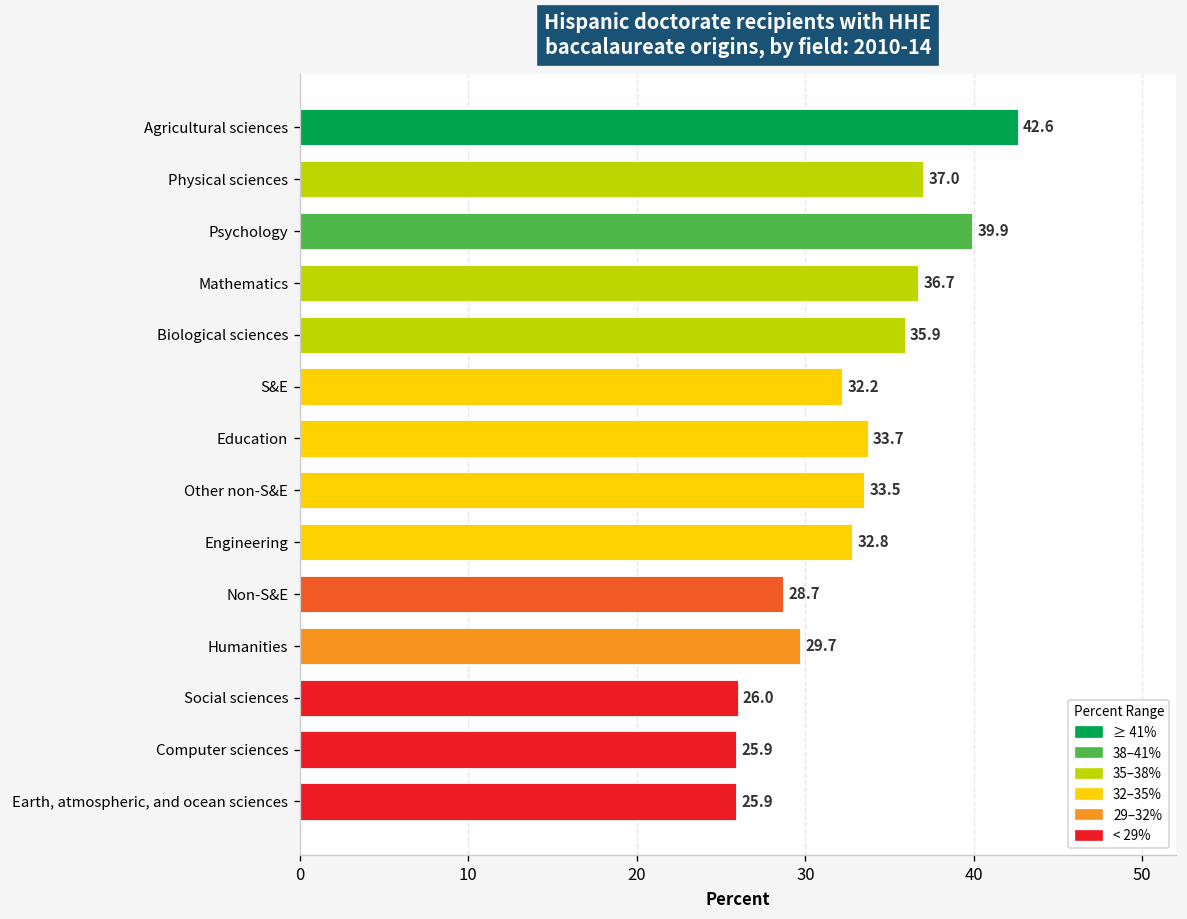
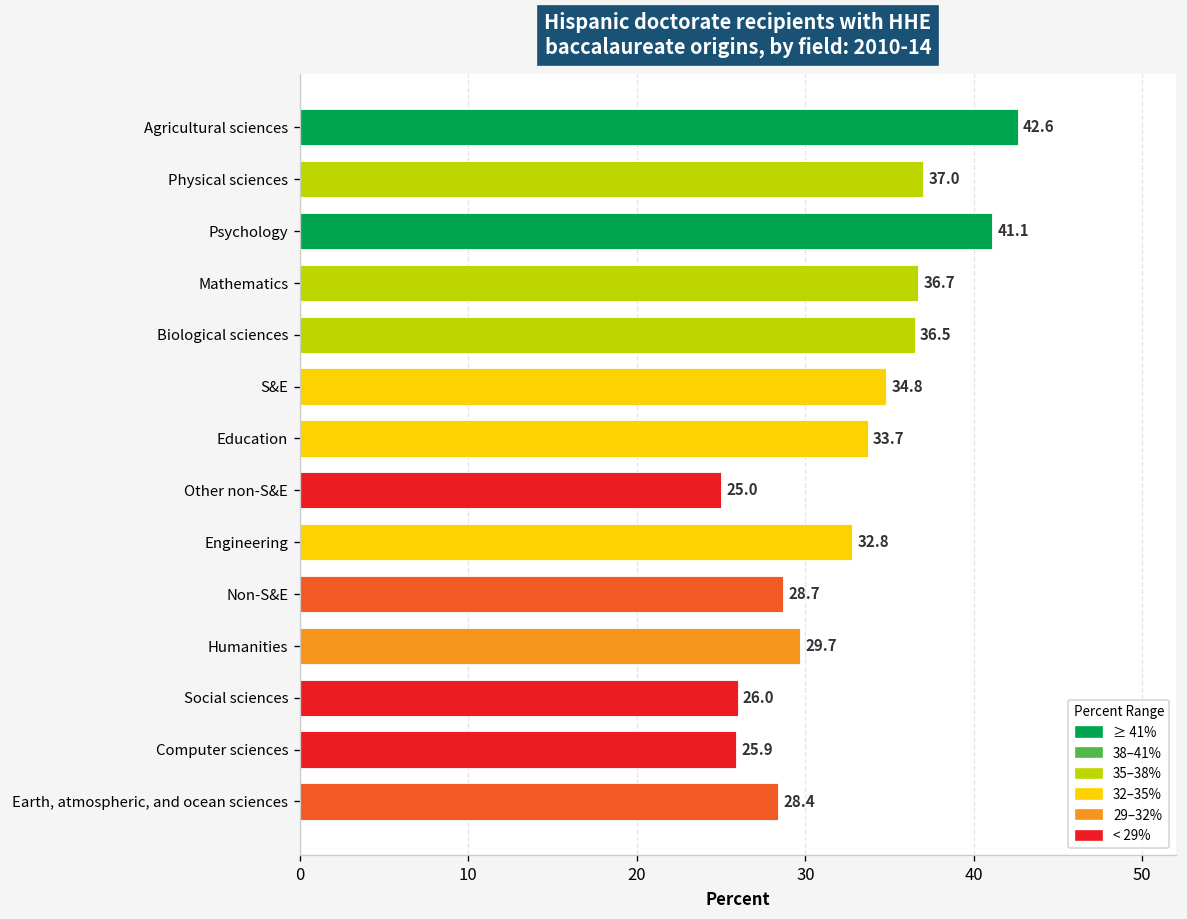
Psychology: 39.9 -> 41.1
Biological sciences: 35.9 -> 36.5
S&E: 32.2 -> 34.8
Other non-S&E: 33.5 -> 25.0
Earth, atmospheric, and ocean sciences: 25.9 -> 28.4
